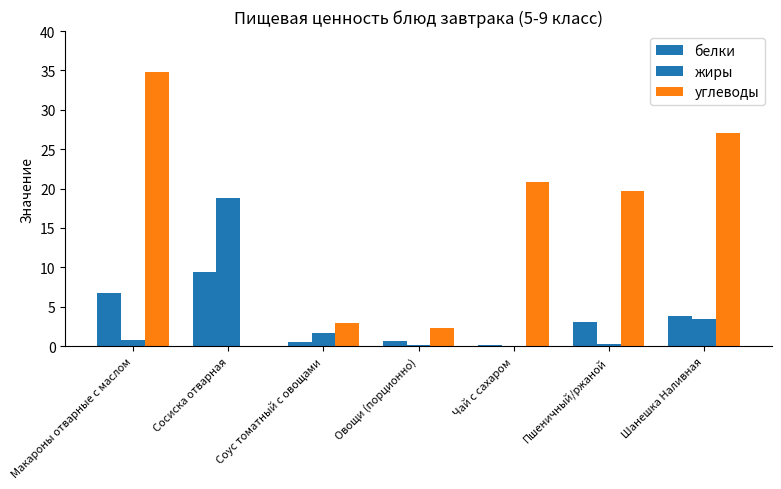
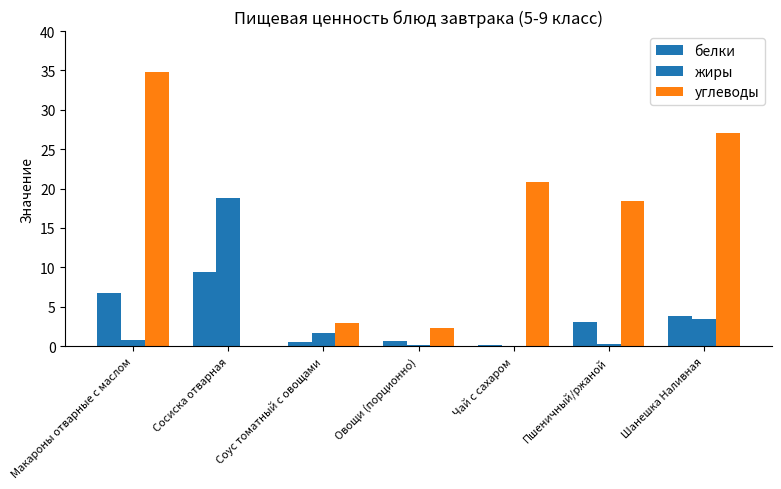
углеводы, Пшеничный/ржаной: 20 -> 18
